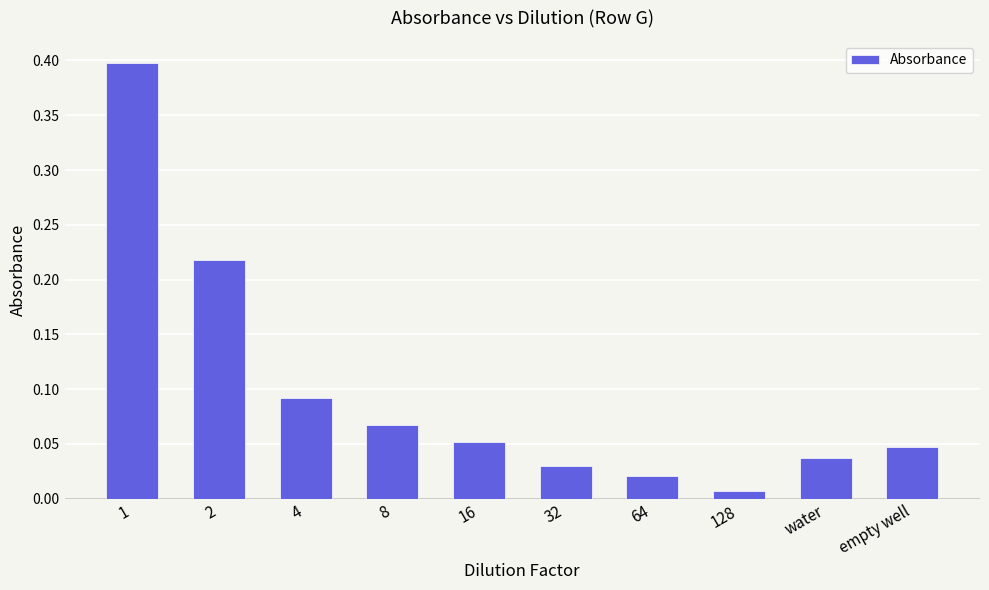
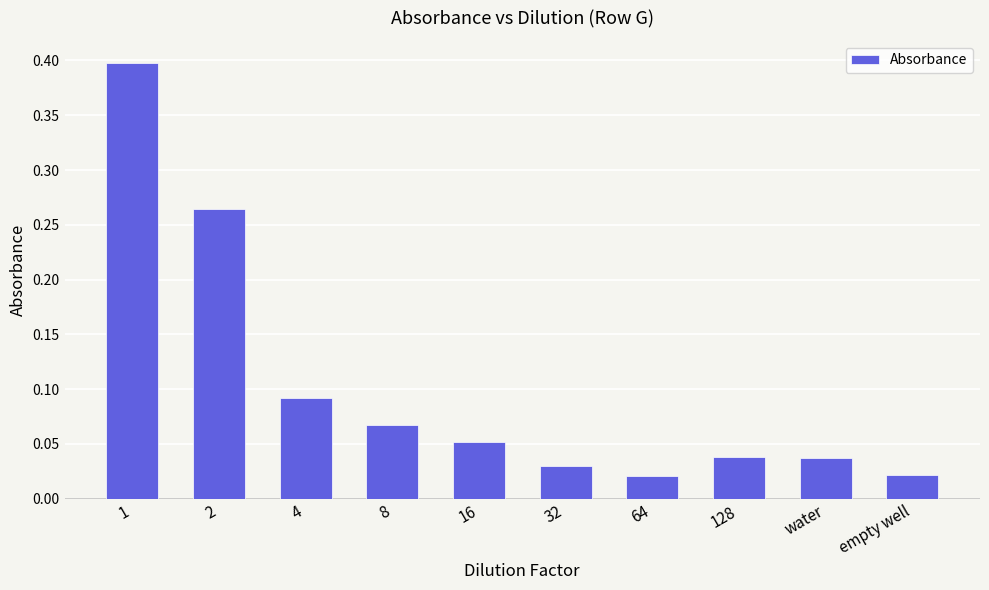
2: 0.218 -> 0.264
128: 0.007 -> 0.038
empty well: 0.047 -> 0.022
